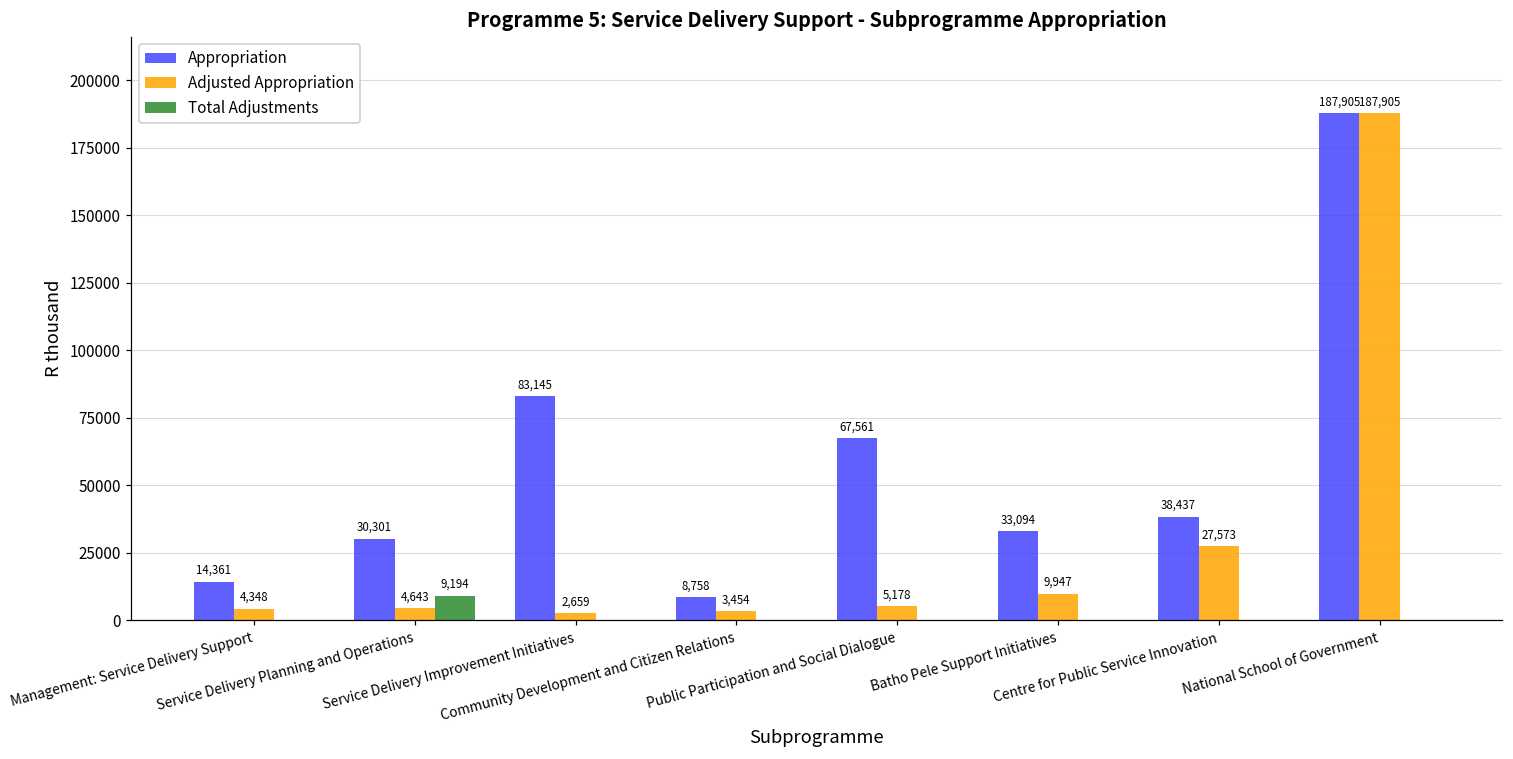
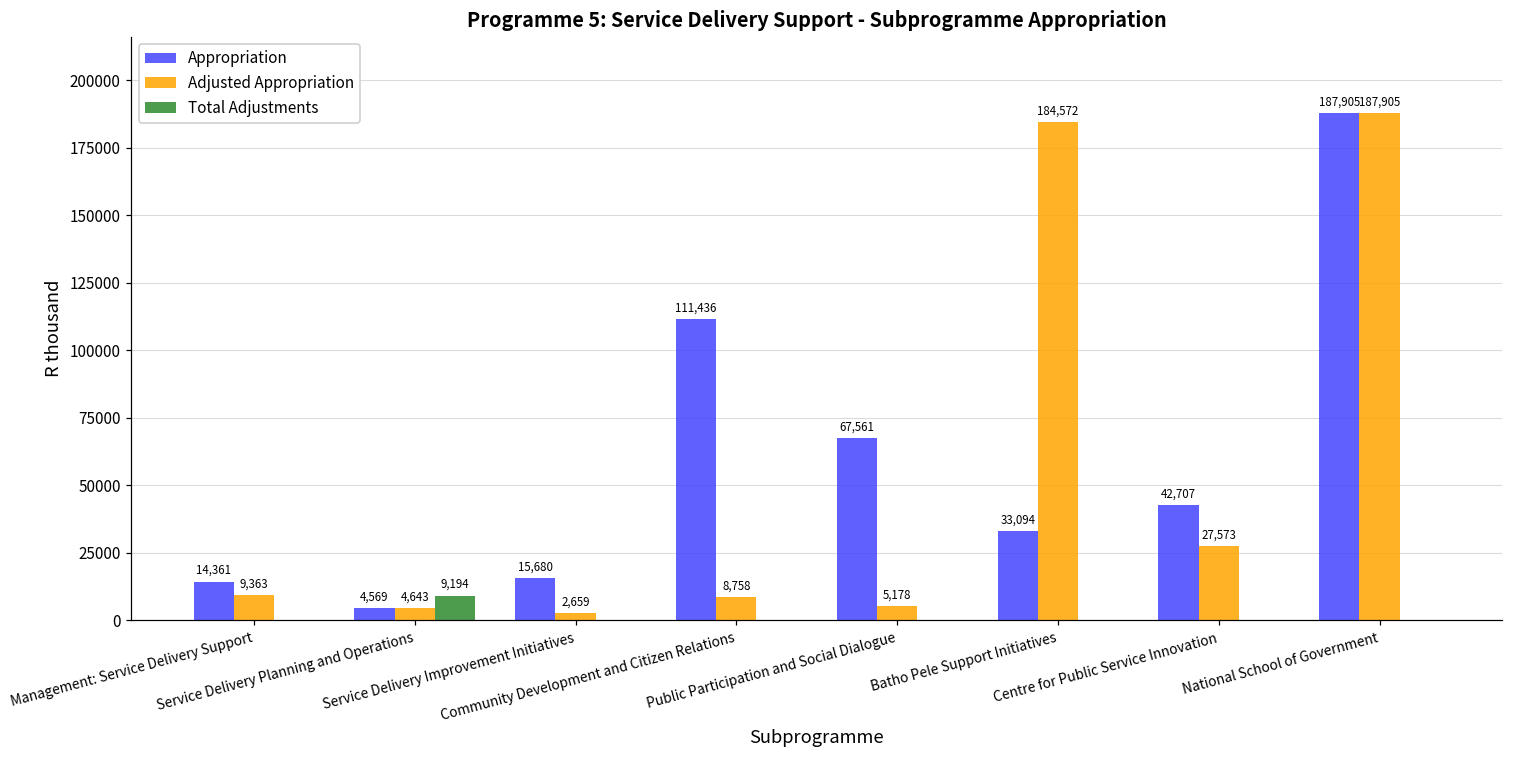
Adjusted Appropriation, Management: Service Delivery Support: 4,348 -> 9,363
Appropriation, Service Delivery Planning and Operations: 30,301 -> 4,569
Appropriation, Service Delivery Improvement Initiatives: 83,145 -> 15,680
Appropriation, Community Development and Citizen Relations: 8,758 -> 111,436
Adjusted Appropriation, Community Development and Citizen Relations: 3,454 -> 8,758
Adjusted Appropriation, Batho Pele Support Initiatives: 9,947 -> 184,572
Appropriation, Centre for Public Service Innovation: 38,437 -> 42,707
